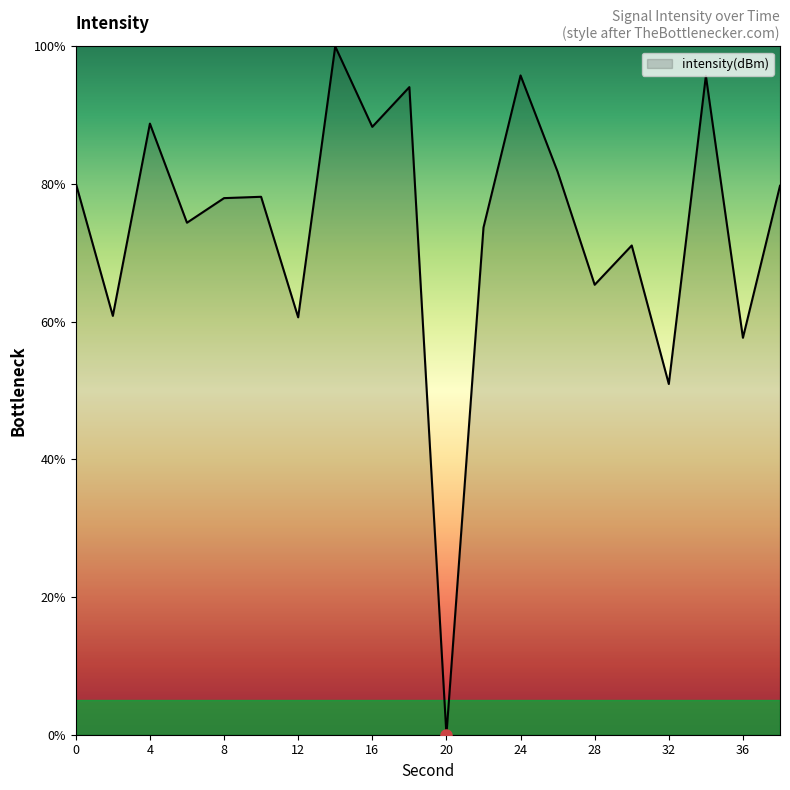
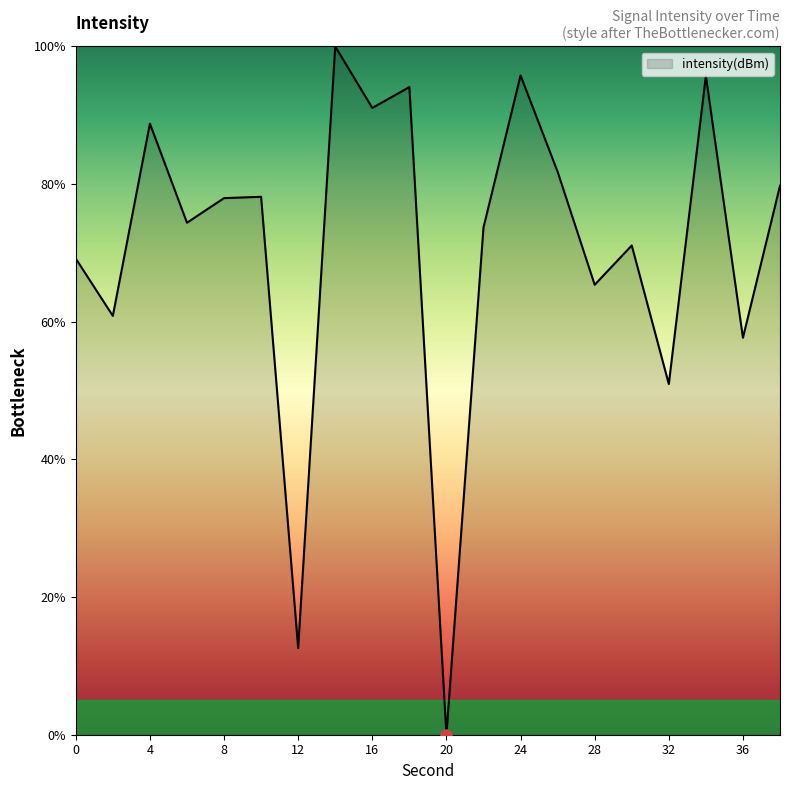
intensity(dBm), 0: 80% -> 69%
intensity(dBm), 12: 61% -> 13%
intensity(dBm), 16: 88% -> 91%
